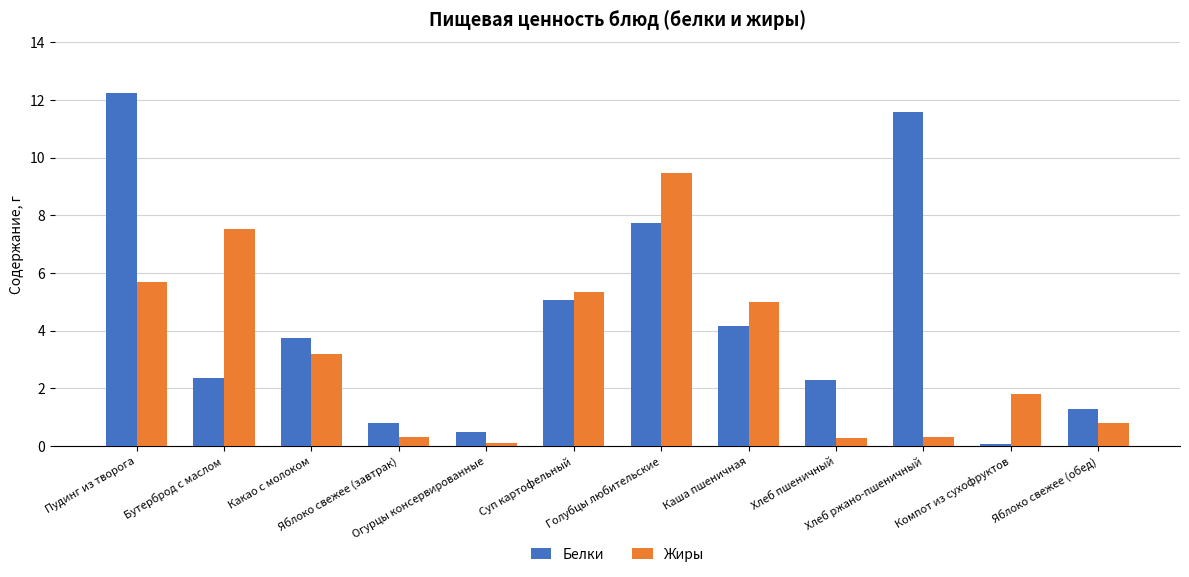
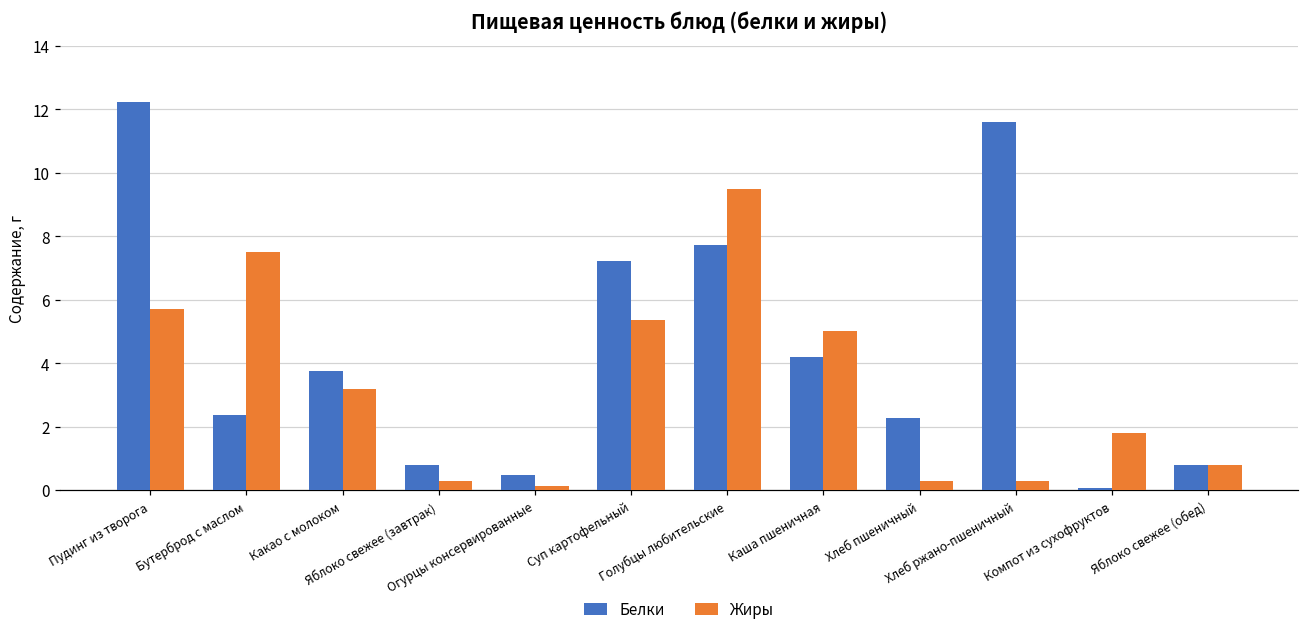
Белки, Суп картофельный: 5.1 -> 7.2
Белки, Яблоко свежее (обед): 1.3 -> 0.8
